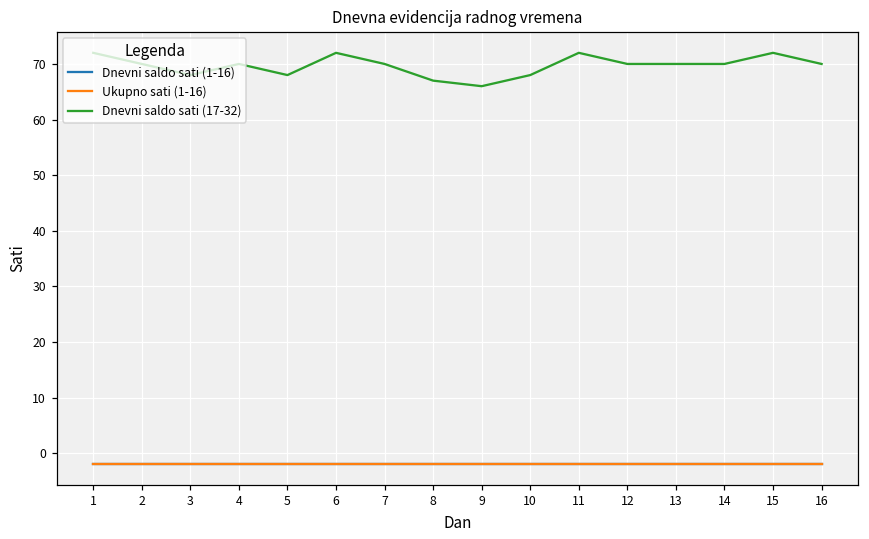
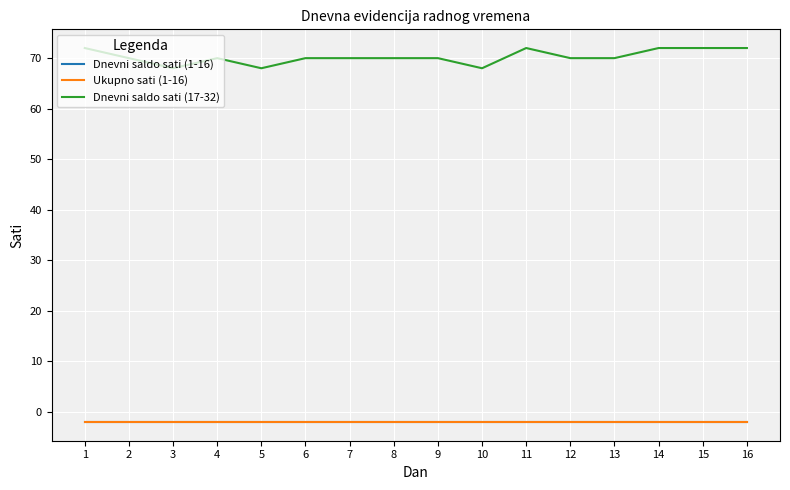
Dnevni saldo sati (17-32), 6: 72 -> 70
Dnevni saldo sati (17-32), 8: 67 -> 70
Dnevni saldo sati (17-32), 9: 66 -> 70
Dnevni saldo sati (17-32), 14: 70 -> 72
Dnevni saldo sati (17-32), 16: 70 -> 72
